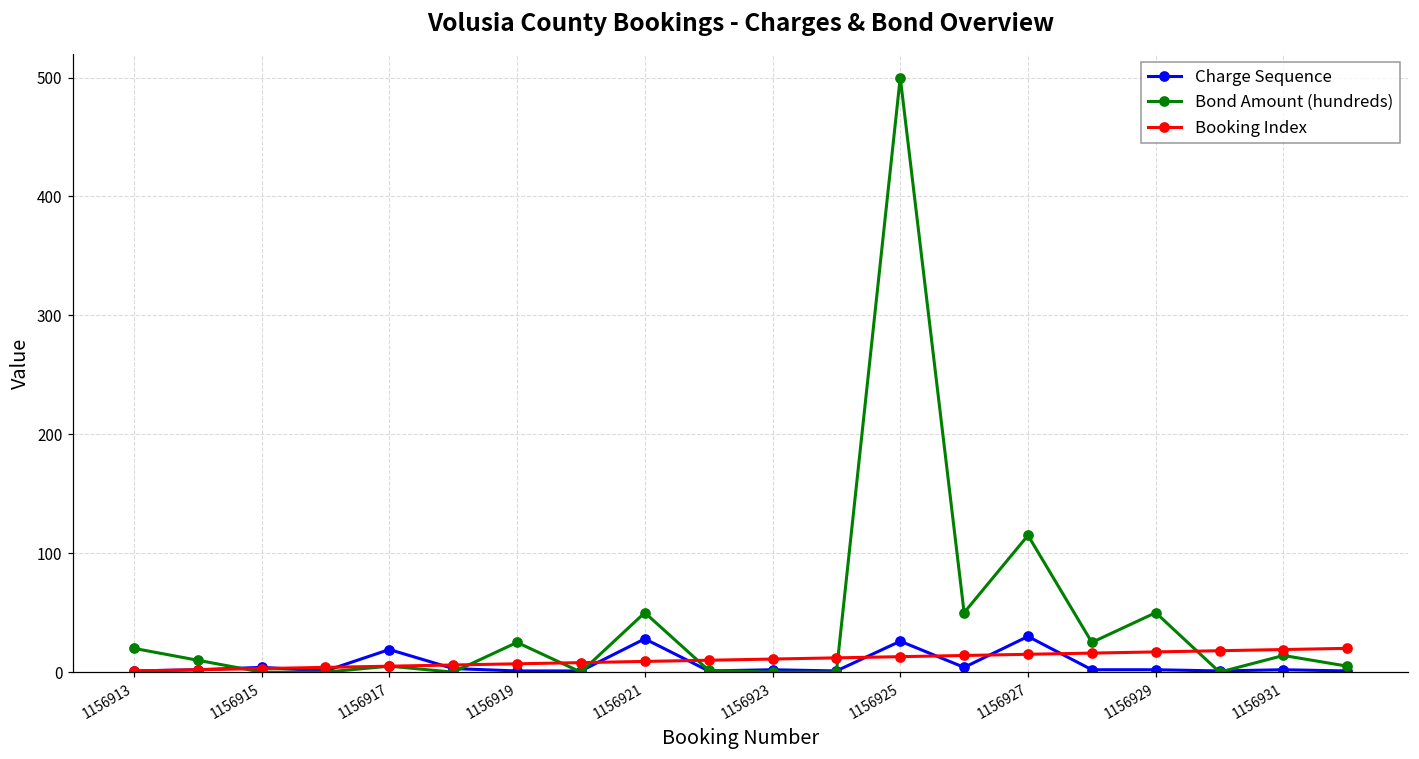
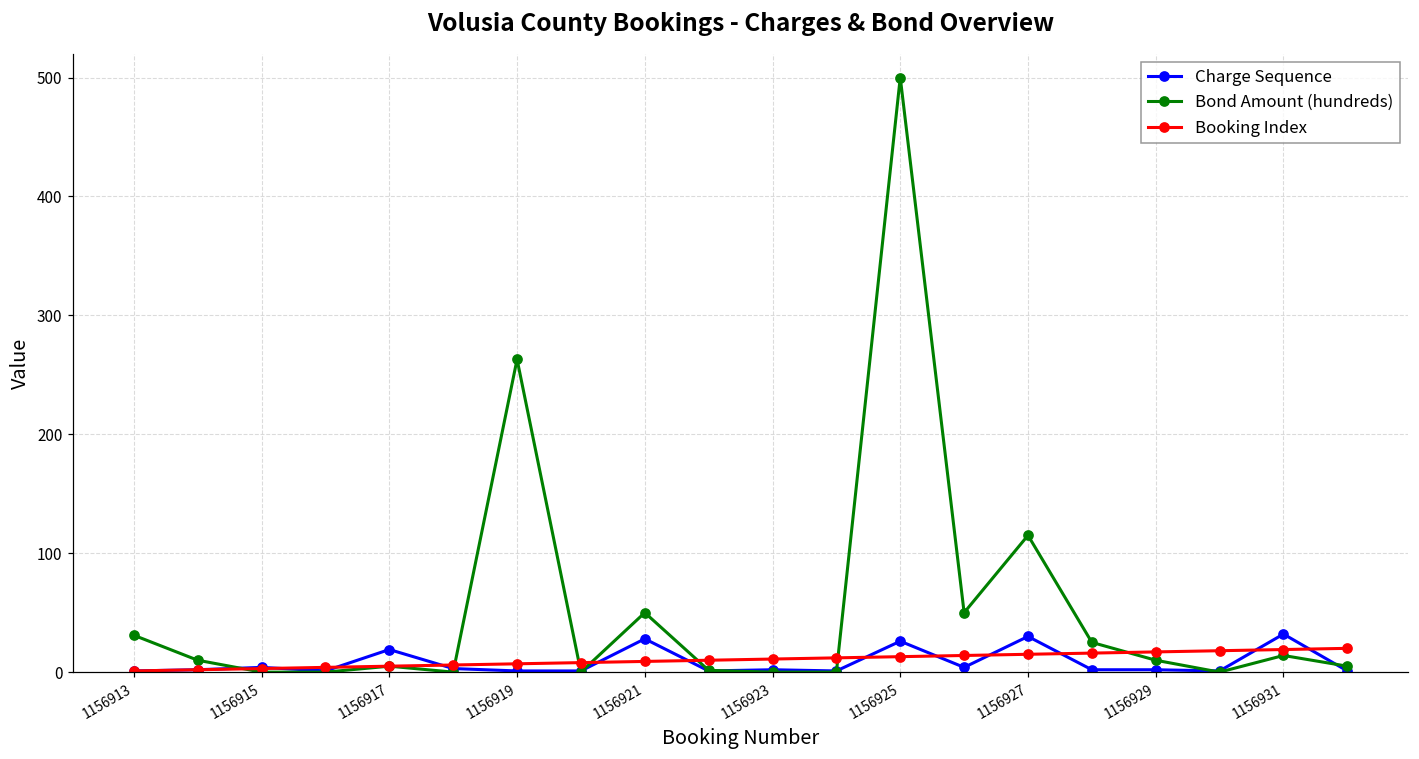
Bond Amount (hundreds), 1156913: 20 -> 31
Bond Amount (hundreds), 1156919: 25 -> 263
Bond Amount (hundreds), 1156929: 50 -> 10
Charge Sequence, 1156931: 2 -> 32
